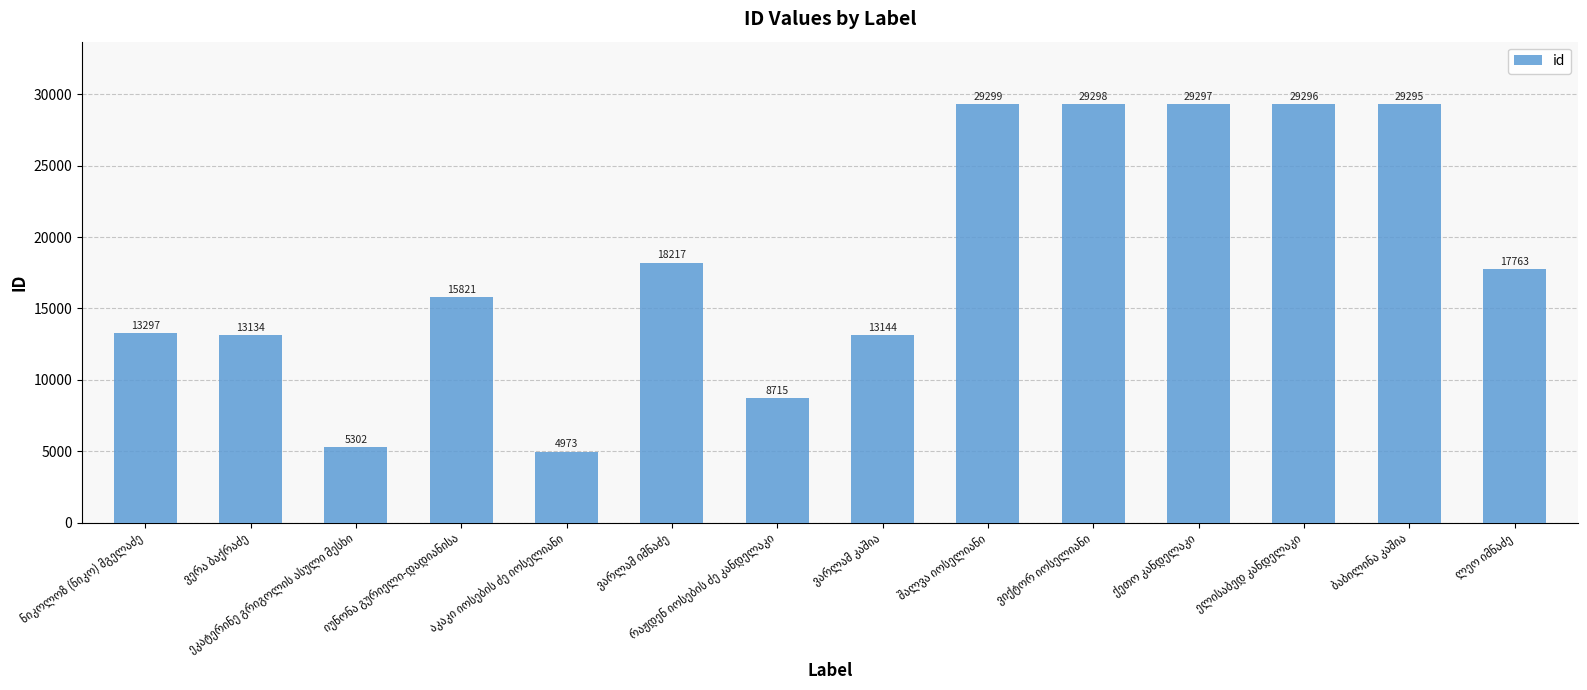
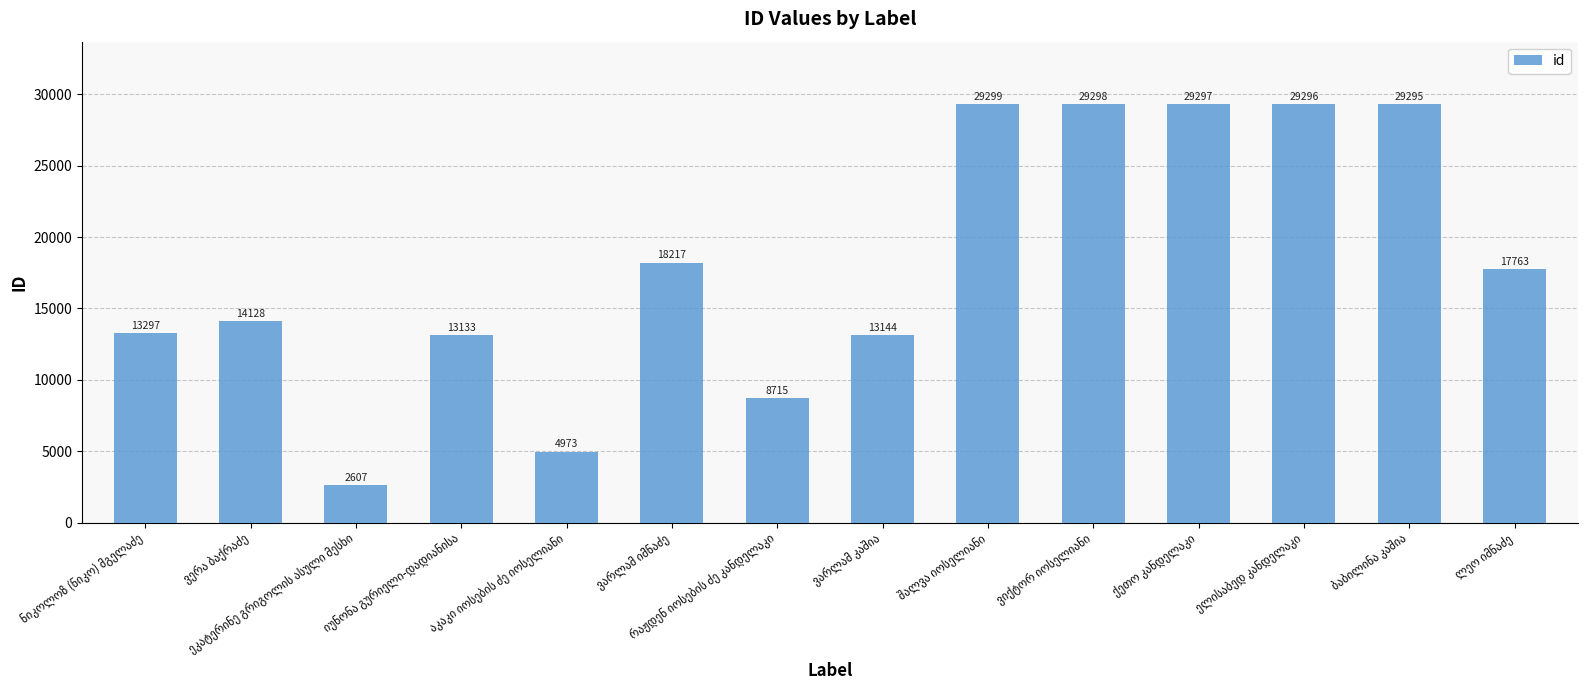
ვერა ბაქრაძე: 13134 -> 14128
ეკატერინე გრიგოლის ასული მესხი: 5302 -> 2607
იუნონა გურიელი-დადიანისა: 15821 -> 13133
